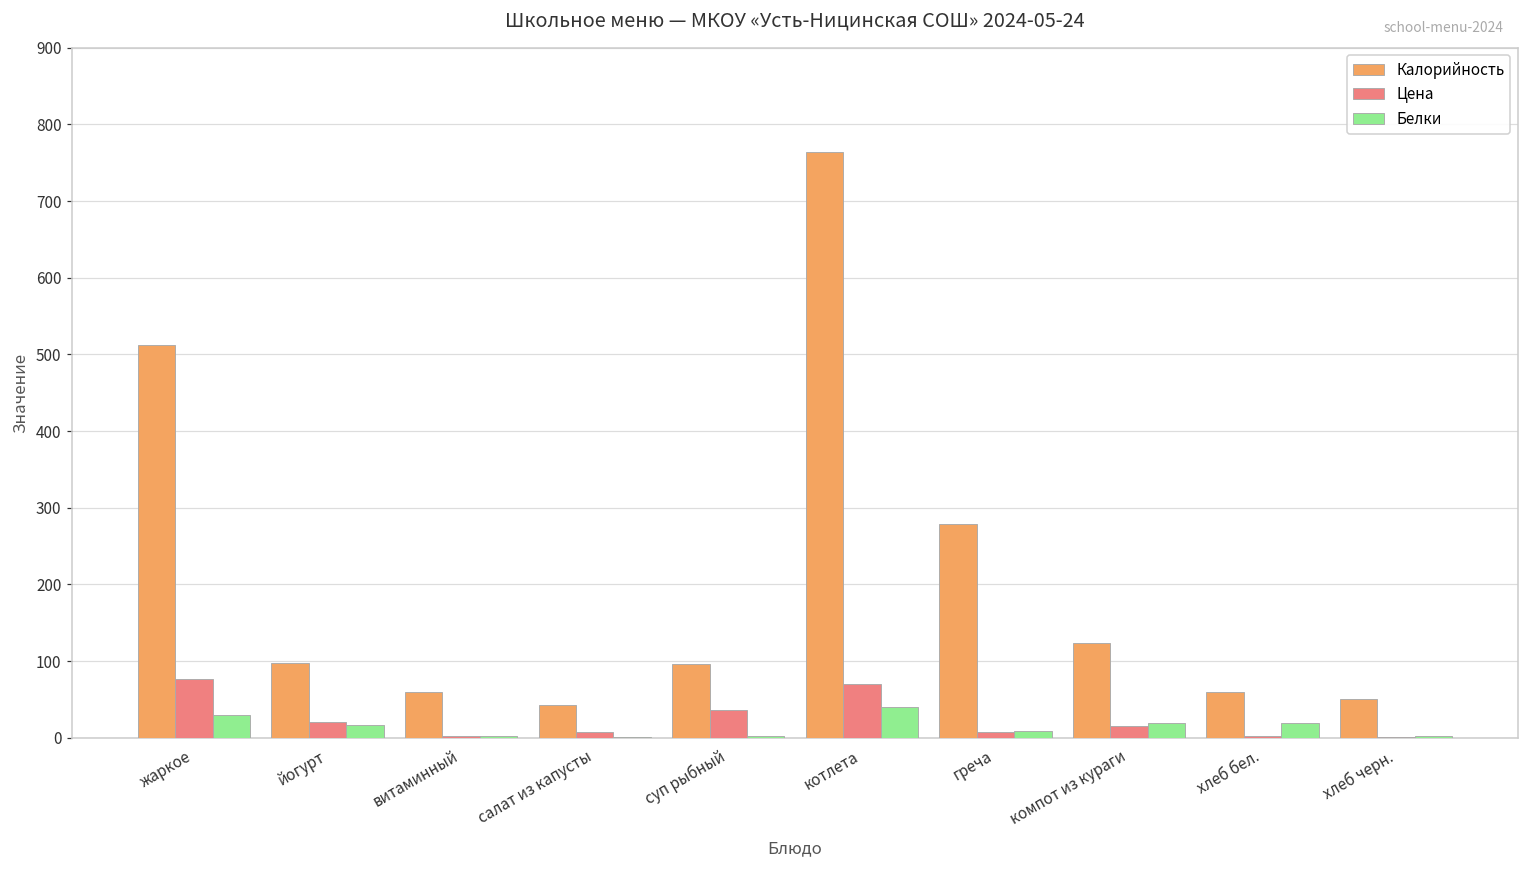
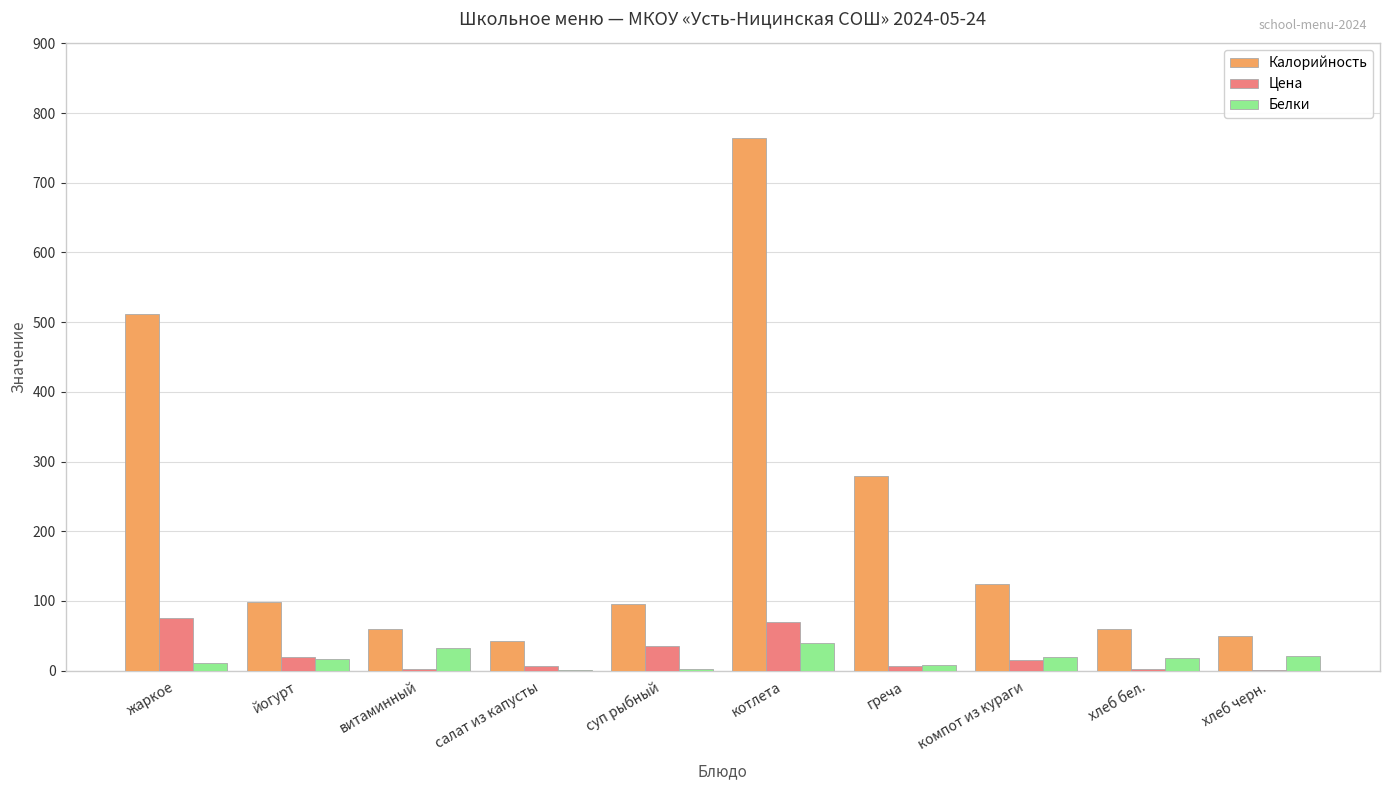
Белки, жаркое: 30 -> 10
Белки, витаминный: 0 -> 30
Белки, хлеб черн.: 0 -> 20
